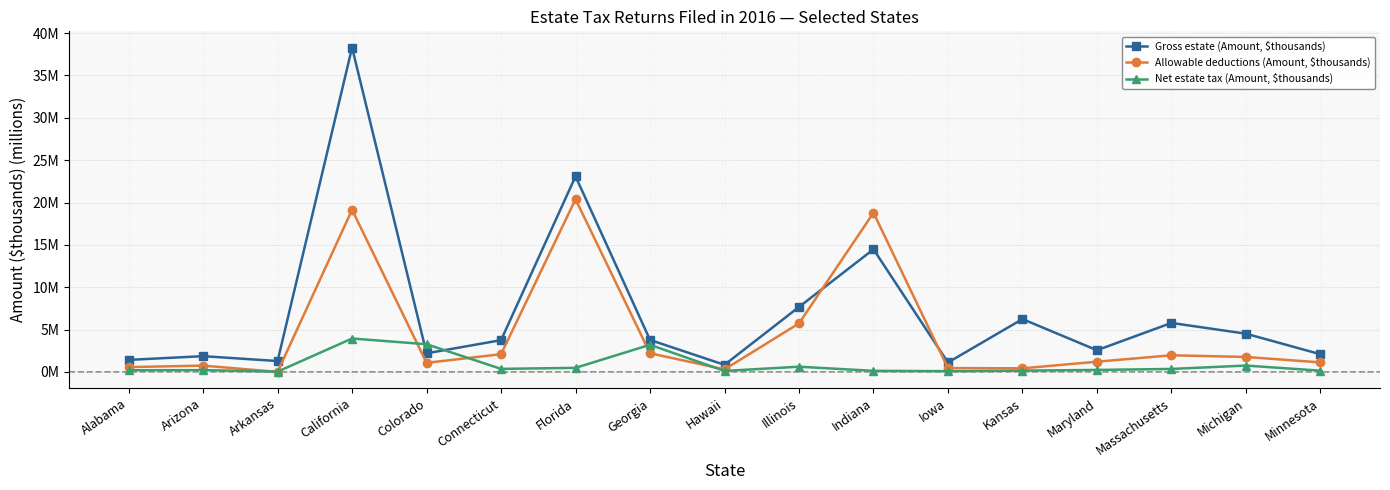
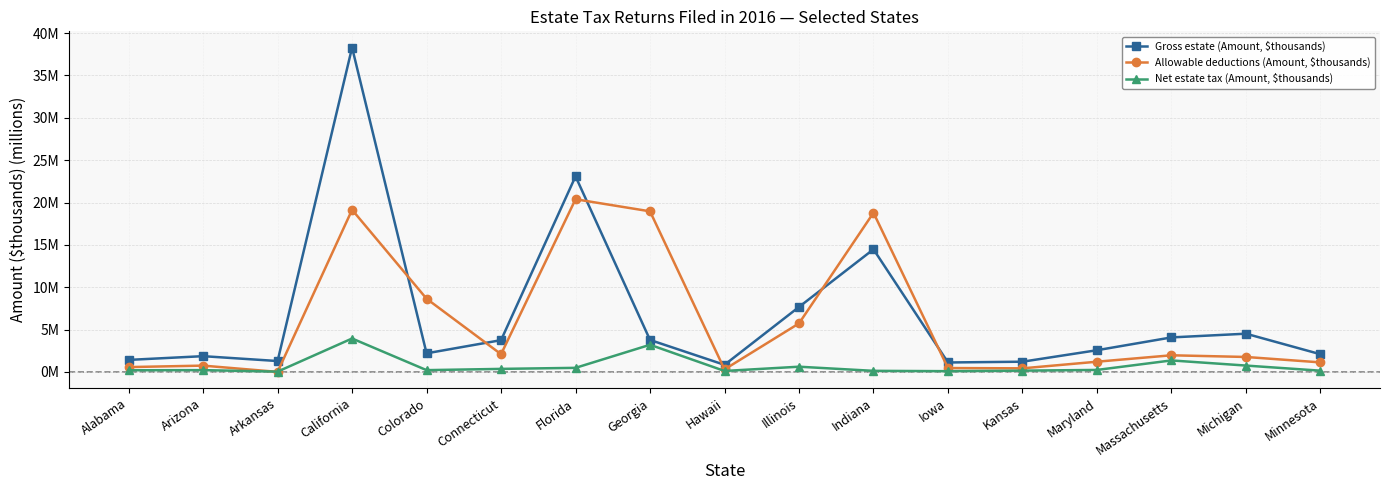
Allowable deductions (Amount, $thousands), Colorado: 1000000 -> 9000000
Net estate tax (Amount, $thousands), Colorado: 3000000 -> 0
Allowable deductions (Amount, $thousands), Georgia: 2000000 -> 19000000
Gross estate (Amount, $thousands), Kansas: 6000000 -> 1000000
Gross estate (Amount, $thousands), Massachusetts: 6000000 -> 4000000
Net estate tax (Amount, $thousands), Massachusetts: 0 -> 1000000
